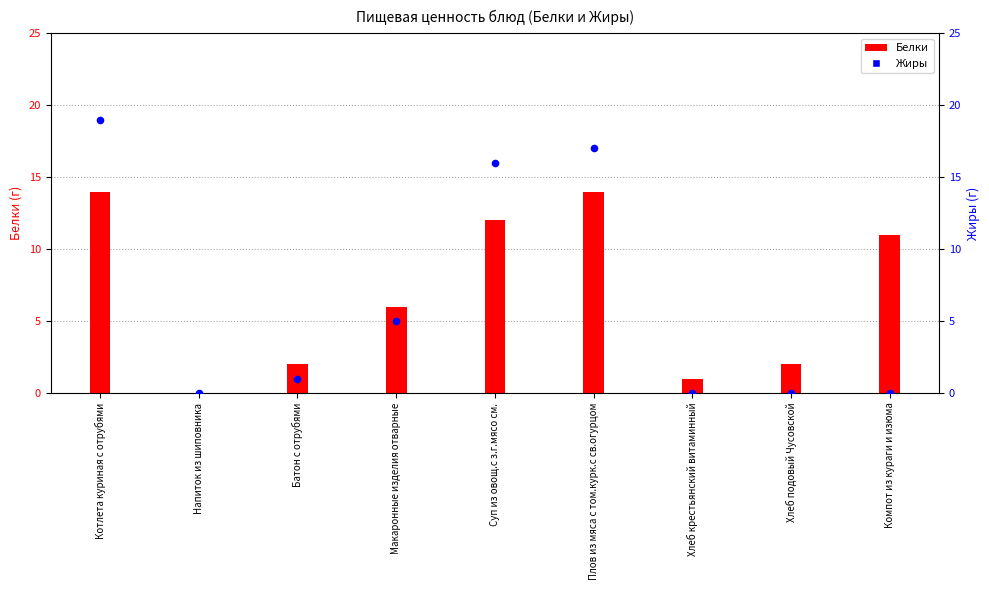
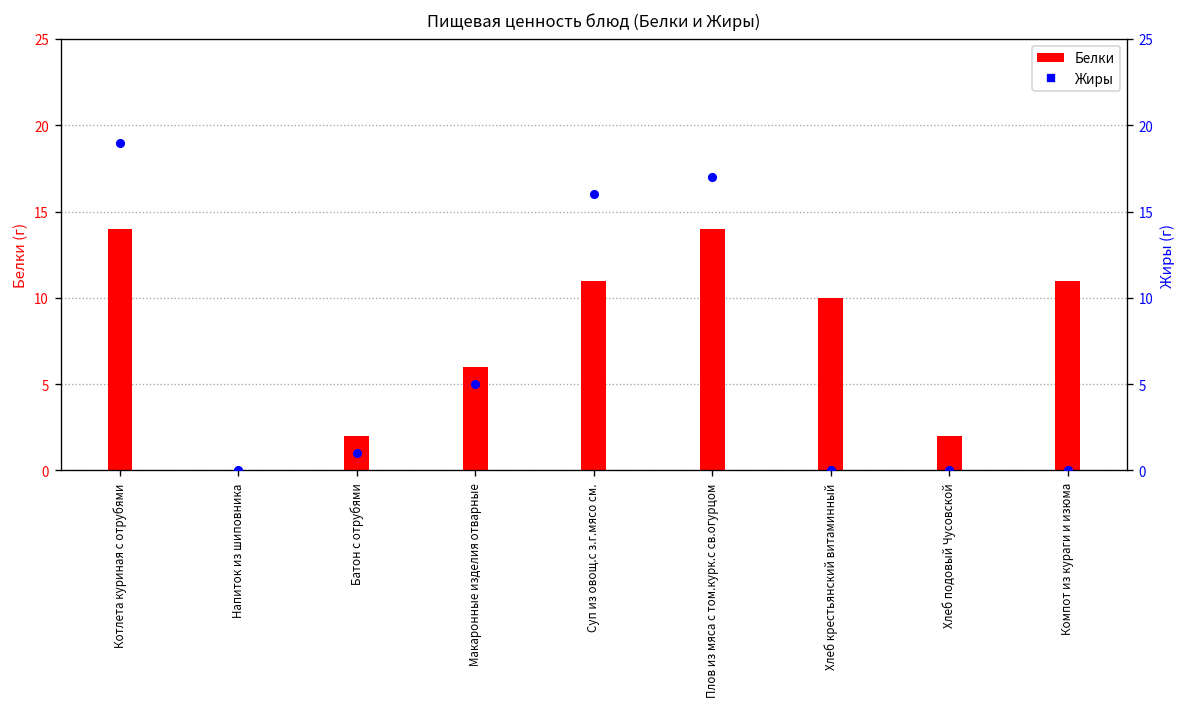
Белки, Суп из овощ.с з.г.мясо см.: 12 -> 11
Белки, Хлеб крестьянский витаминный: 1 -> 10
